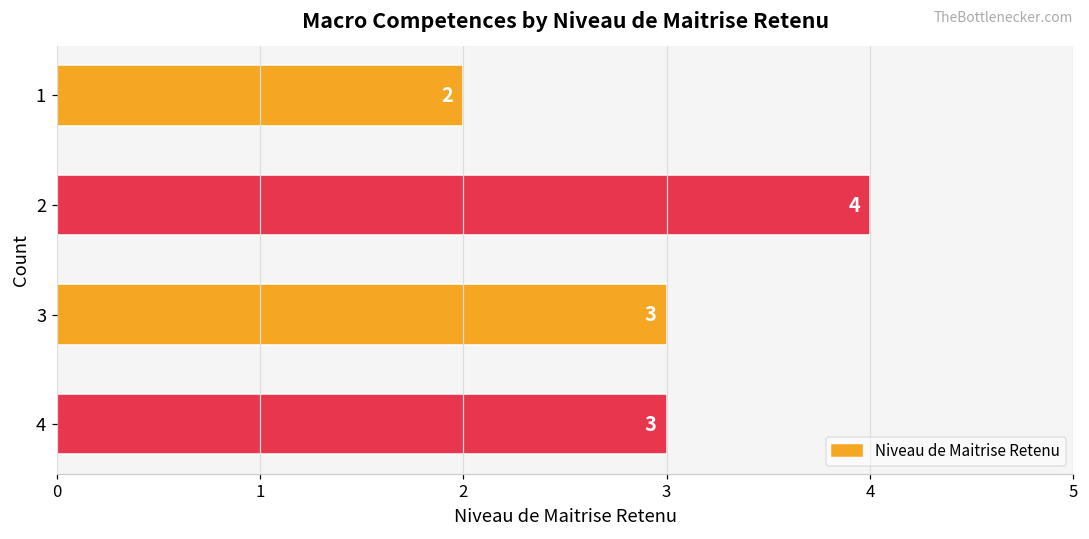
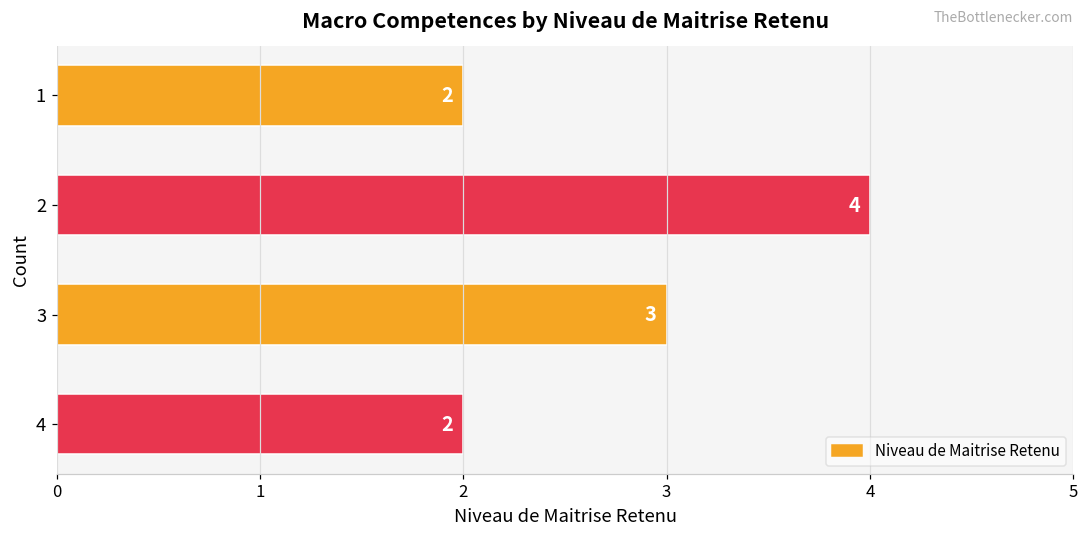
4: 3 -> 2
